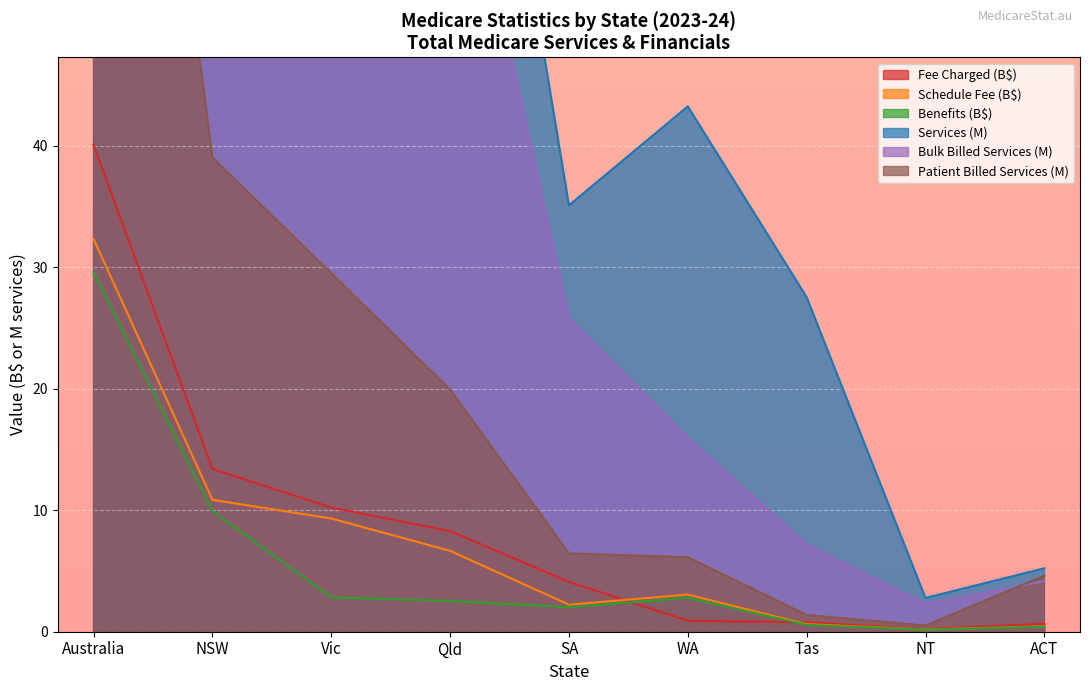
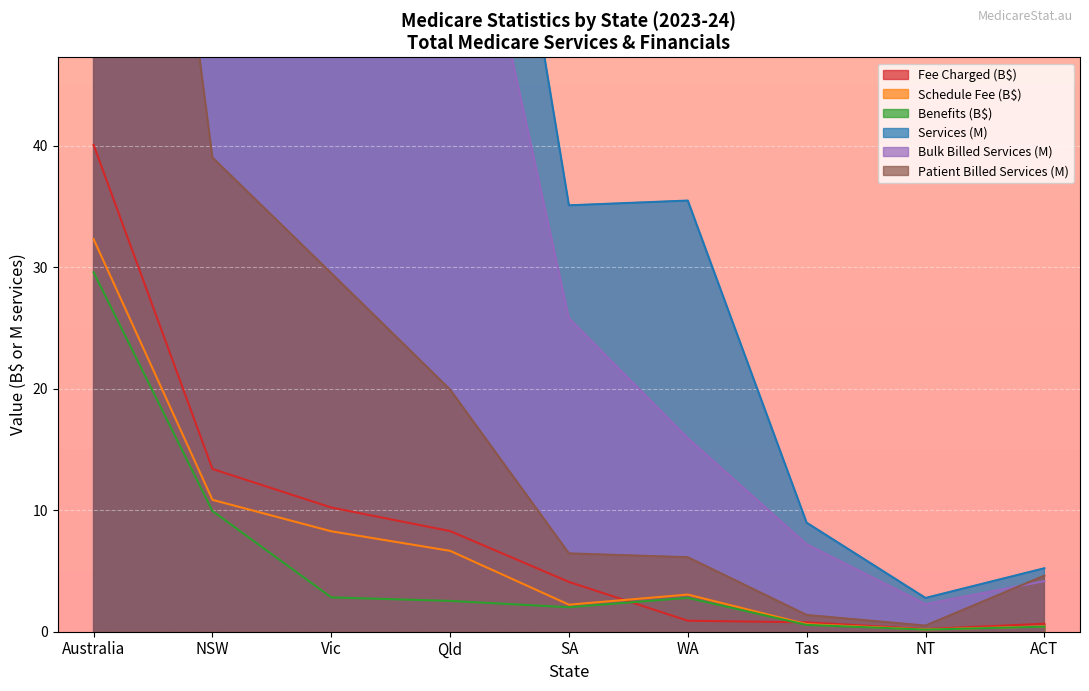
Schedule Fee (B$), Vic: 9.3 -> 8.3
Services (M), WA: 43.2 -> 35.5
Services (M), Tas: 27.5 -> 9.0
